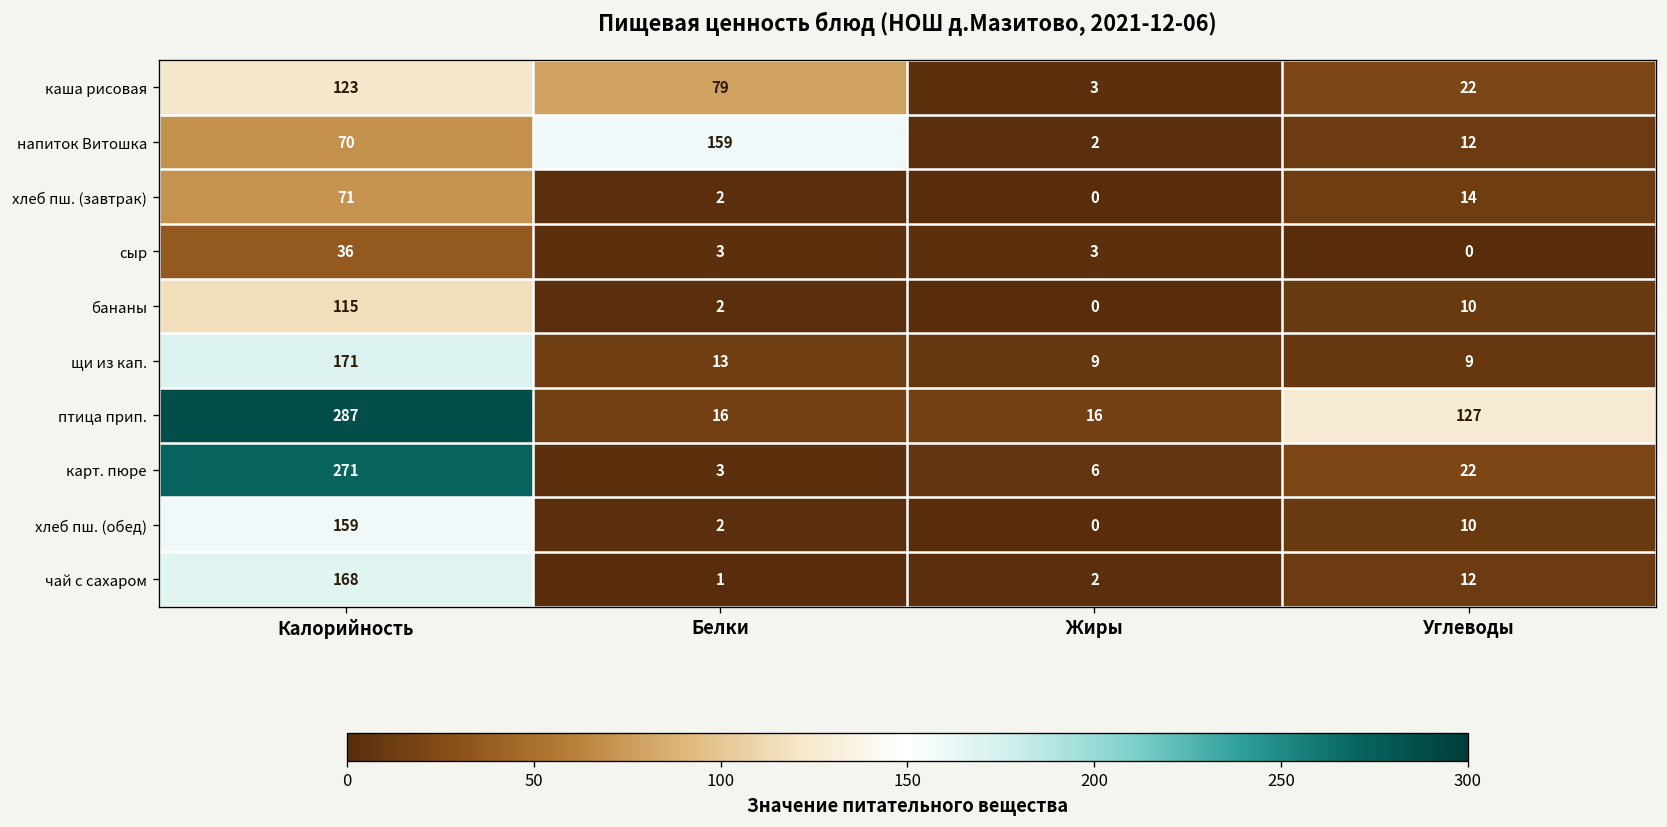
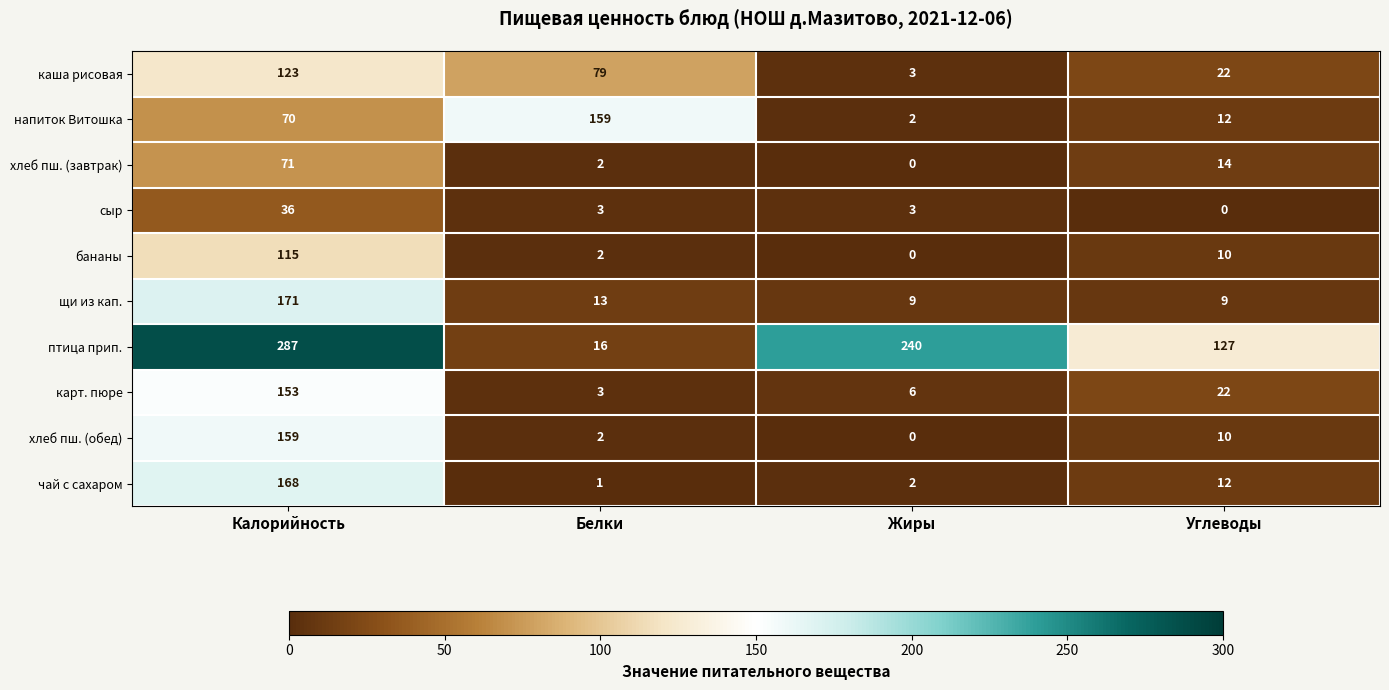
птица прип., Жиры: 16 -> 240
карт. пюре, Калорийность: 271 -> 153
